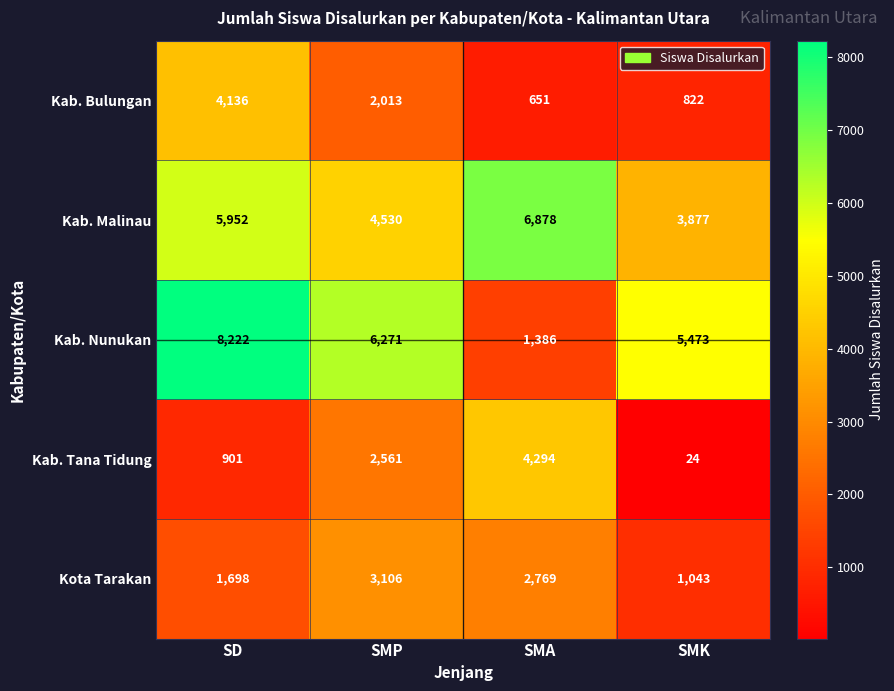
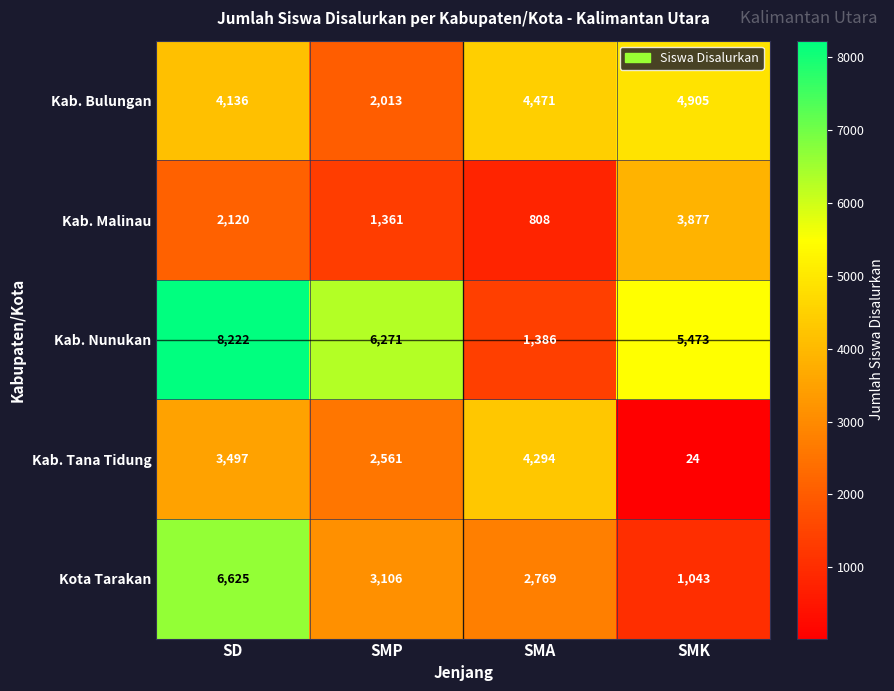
Kab. Bulungan, SMA: 651 -> 4,471
Kab. Bulungan, SMK: 822 -> 4,905
Kab. Malinau, SD: 5,952 -> 2,120
Kab. Malinau, SMP: 4,530 -> 1,361
Kab. Malinau, SMA: 6,878 -> 808
Kab. Tana Tidung, SD: 901 -> 3,497
Kota Tarakan, SD: 1,698 -> 6,625
